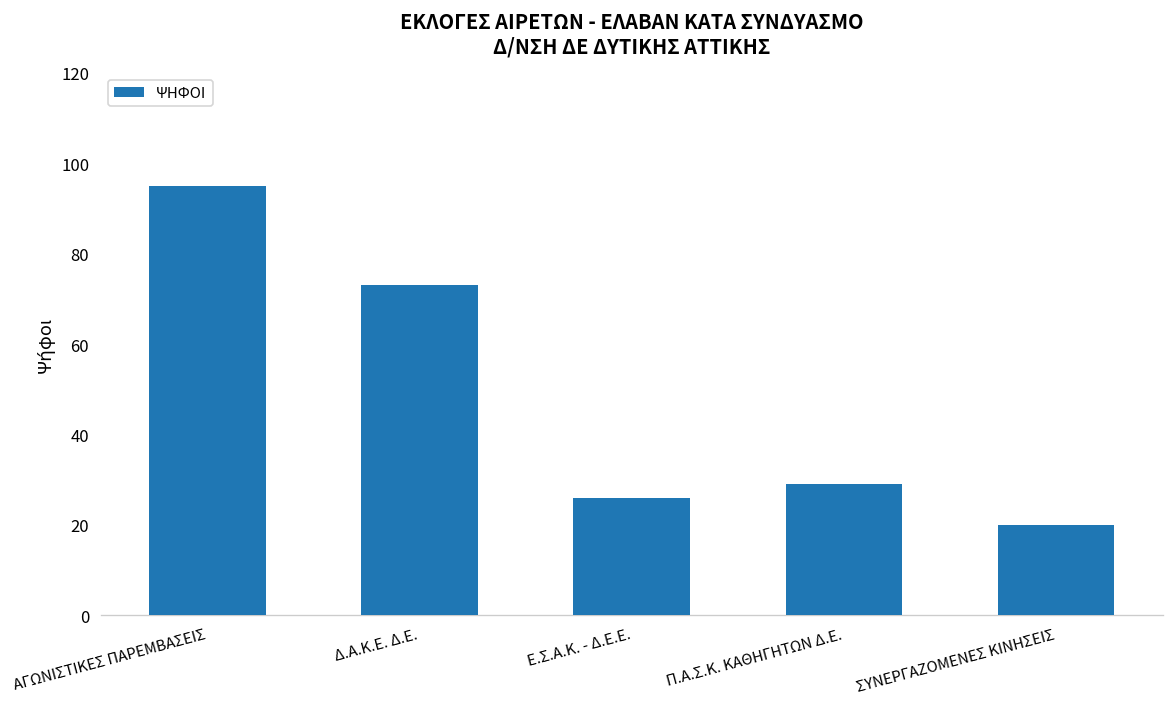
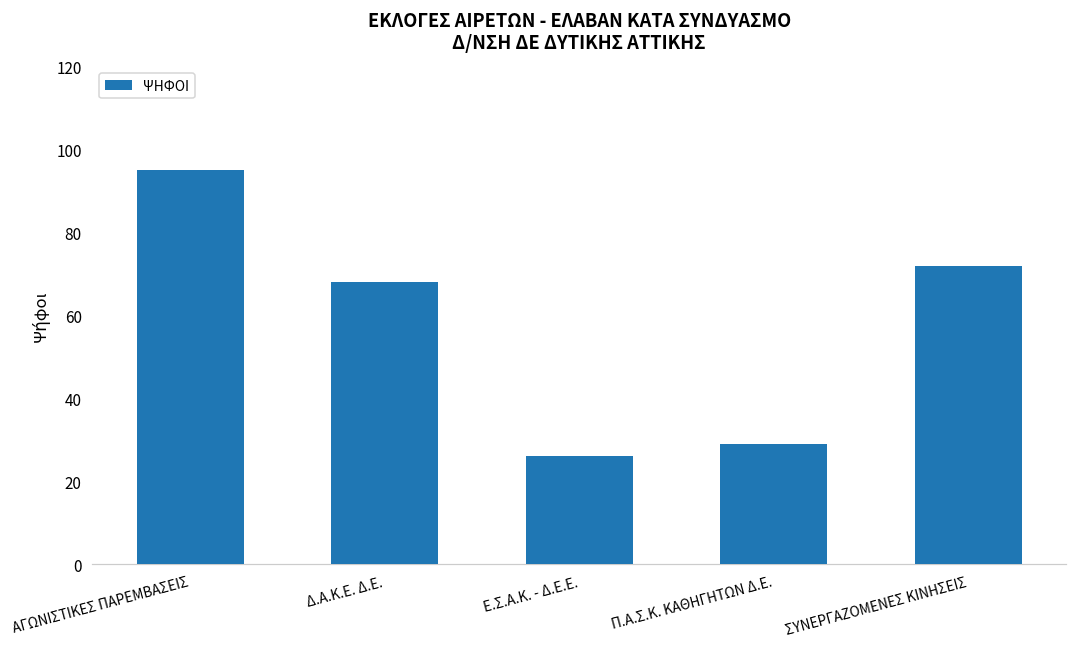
Δ.Α.Κ.Ε. Δ.Ε.: 73 -> 68
ΣΥΝΕΡΓΑΖΟΜΕΝΕΣ ΚΙΝΗΣΕΙΣ: 20 -> 72
